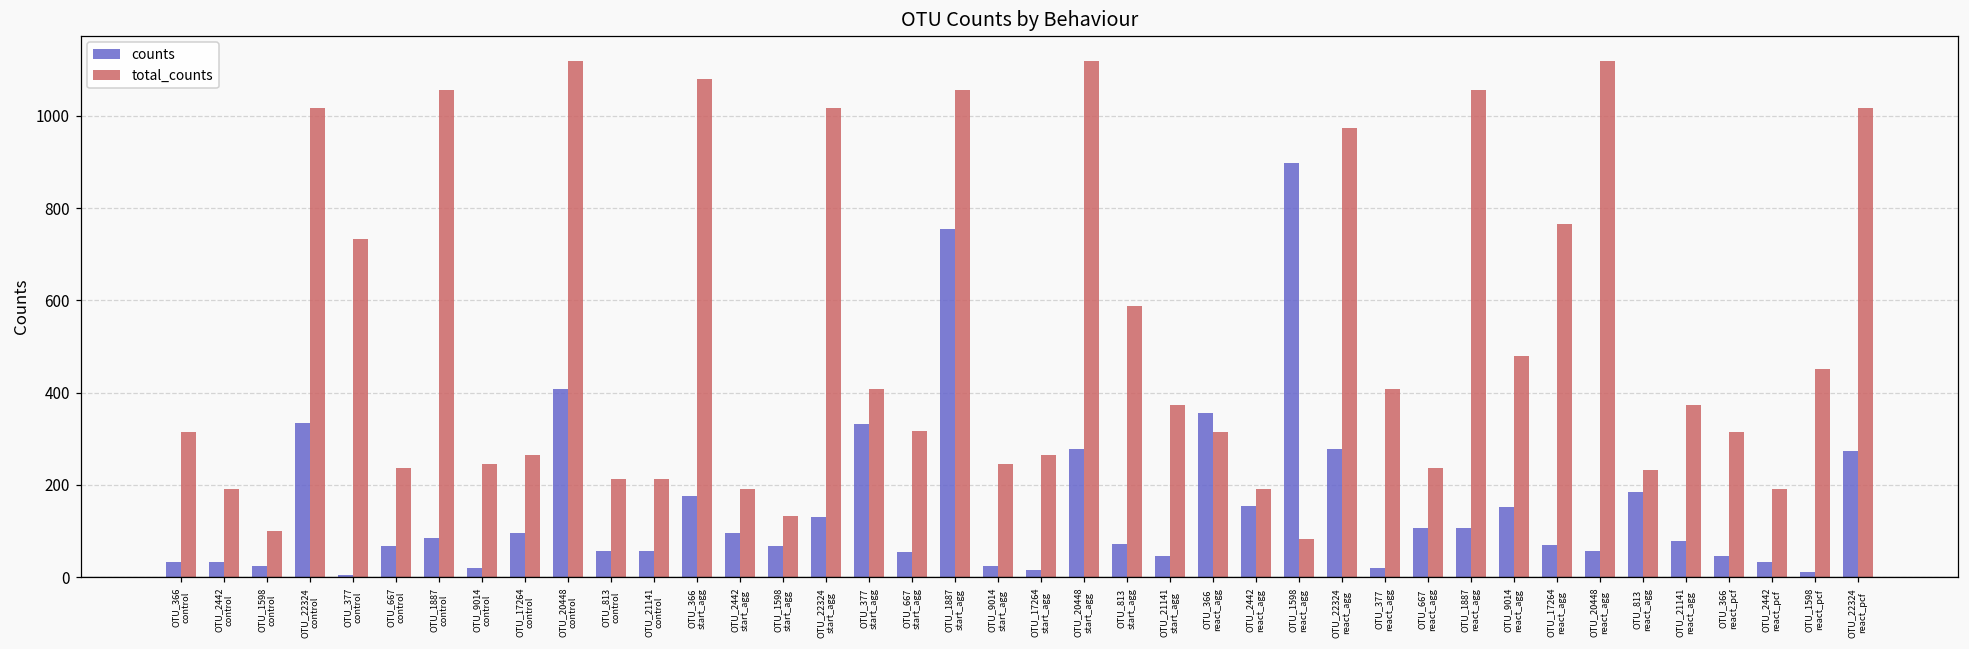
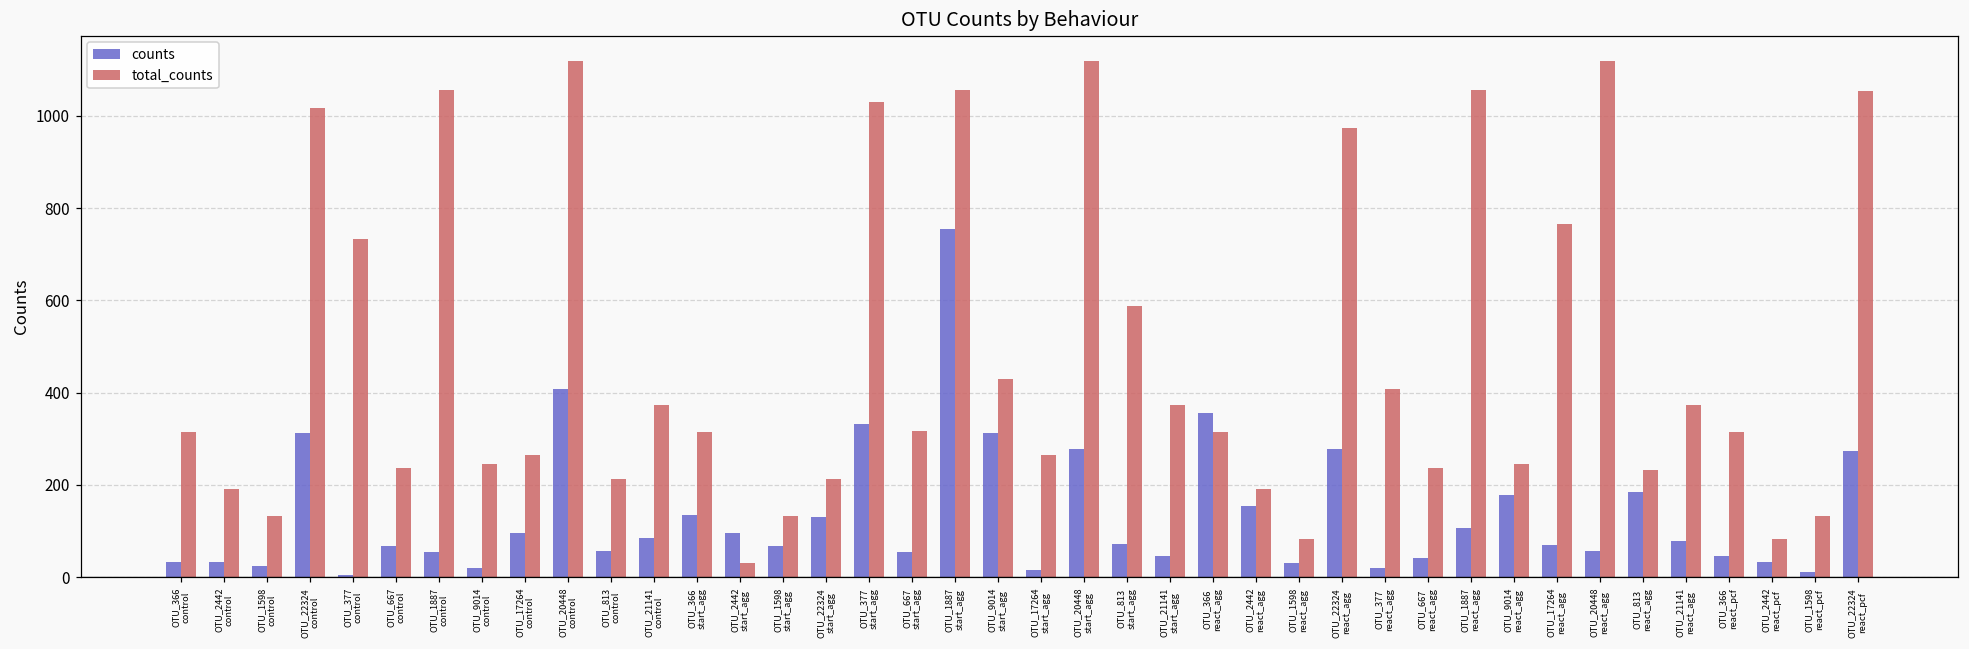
total_counts, OTU_1598 control: 100 -> 130
counts, OTU_22324 control: 340 -> 310
counts, OTU_1887 control: 90 -> 60
counts, OTU_21141 control: 60 -> 80
total_counts, OTU_21141 control: 210 -> 370
counts, OTU_366 start_agg: 180 -> 130
total_counts, OTU_366 start_agg: 1080 -> 310
total_counts, OTU_2442 start_agg: 190 -> 30
total_counts, OTU_22324 start_agg: 1020 -> 210
total_counts, OTU_377 start_agg: 410 -> 1030
counts, OTU_9014 start_agg: 30 -> 310
total_counts, OTU_9014 start_agg: 250 -> 430
counts, OTU_1598 react_agg: 900 -> 30
counts, OTU_667 react_agg: 110 -> 40
counts, OTU_9014 react_agg: 150 -> 180
total_counts, OTU_9014 react_agg: 480 -> 250
total_counts, OTU_2442 react_pcf: 190 -> 80
total_counts, OTU_1598 react_pcf: 450 -> 130
total_counts, OTU_22324 react_pcf: 1020 -> 1050
